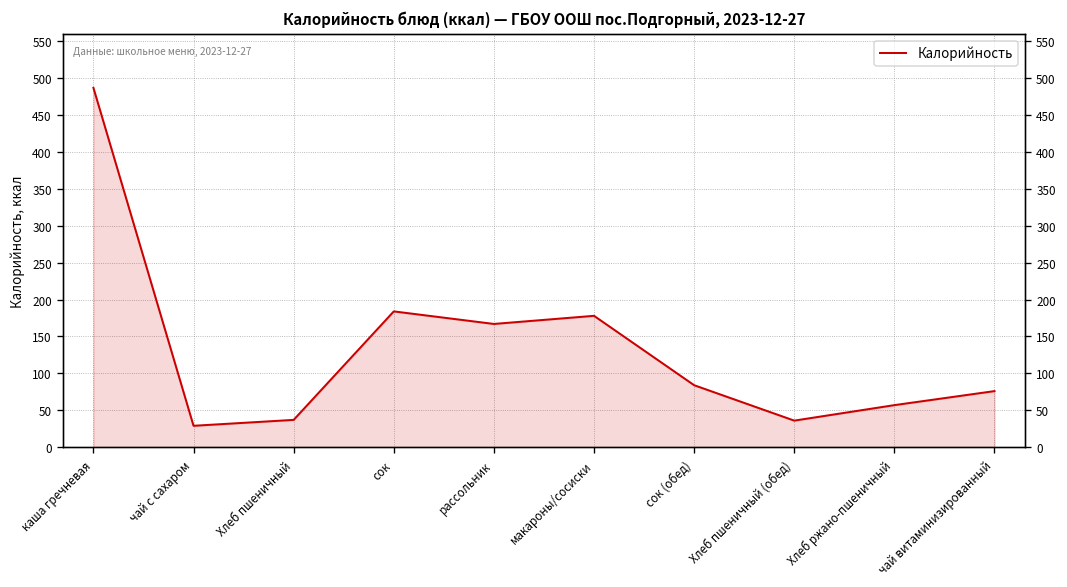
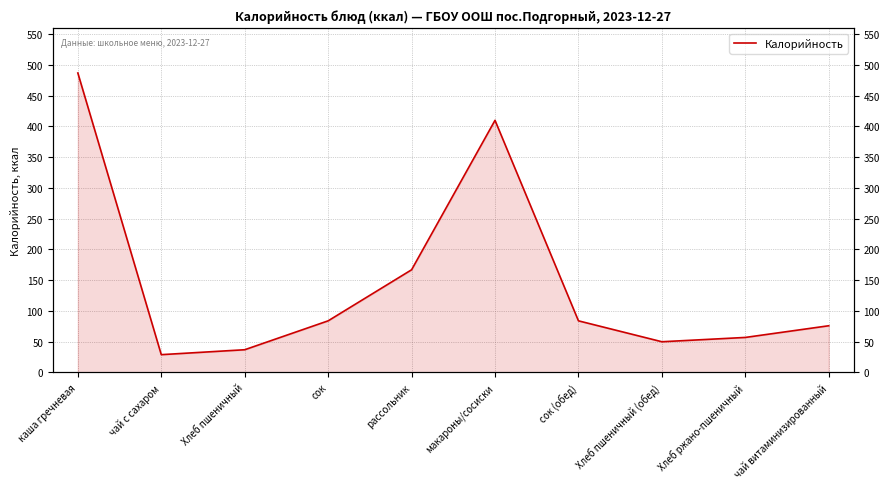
сок: 180 -> 80
макароны/сосиски: 180 -> 410
Хлеб пшеничный (обед): 40 -> 50
